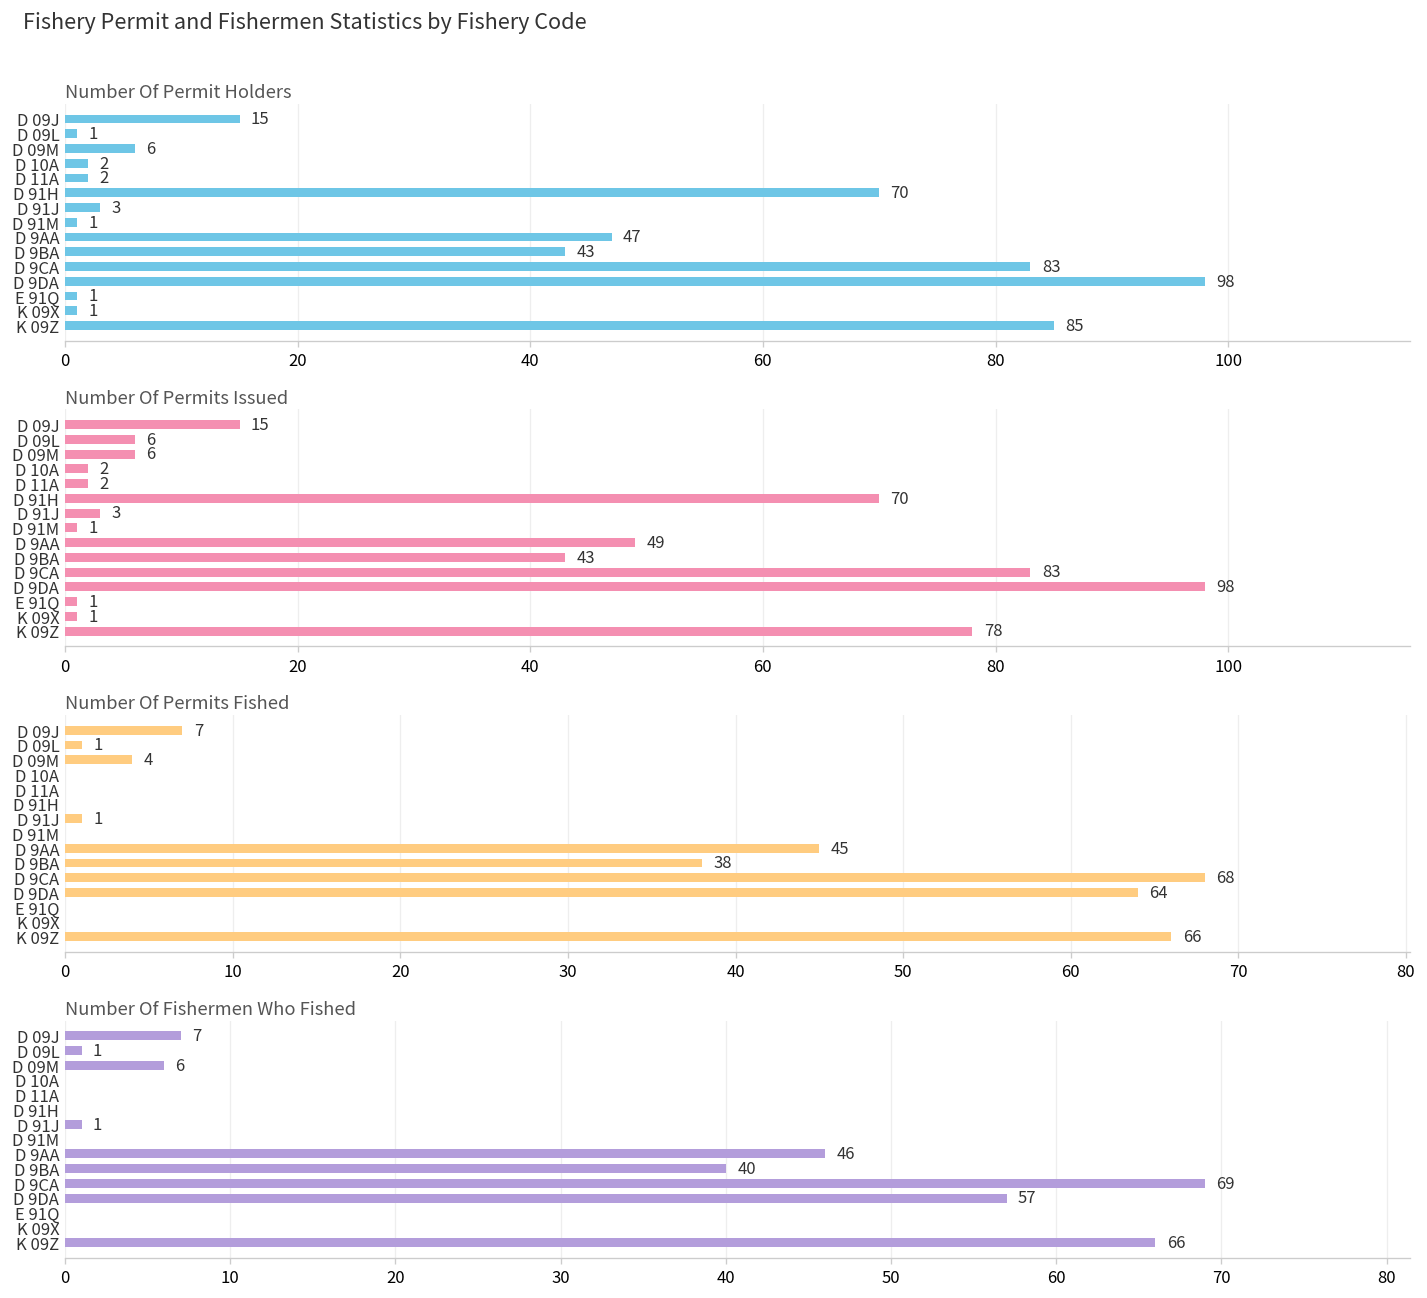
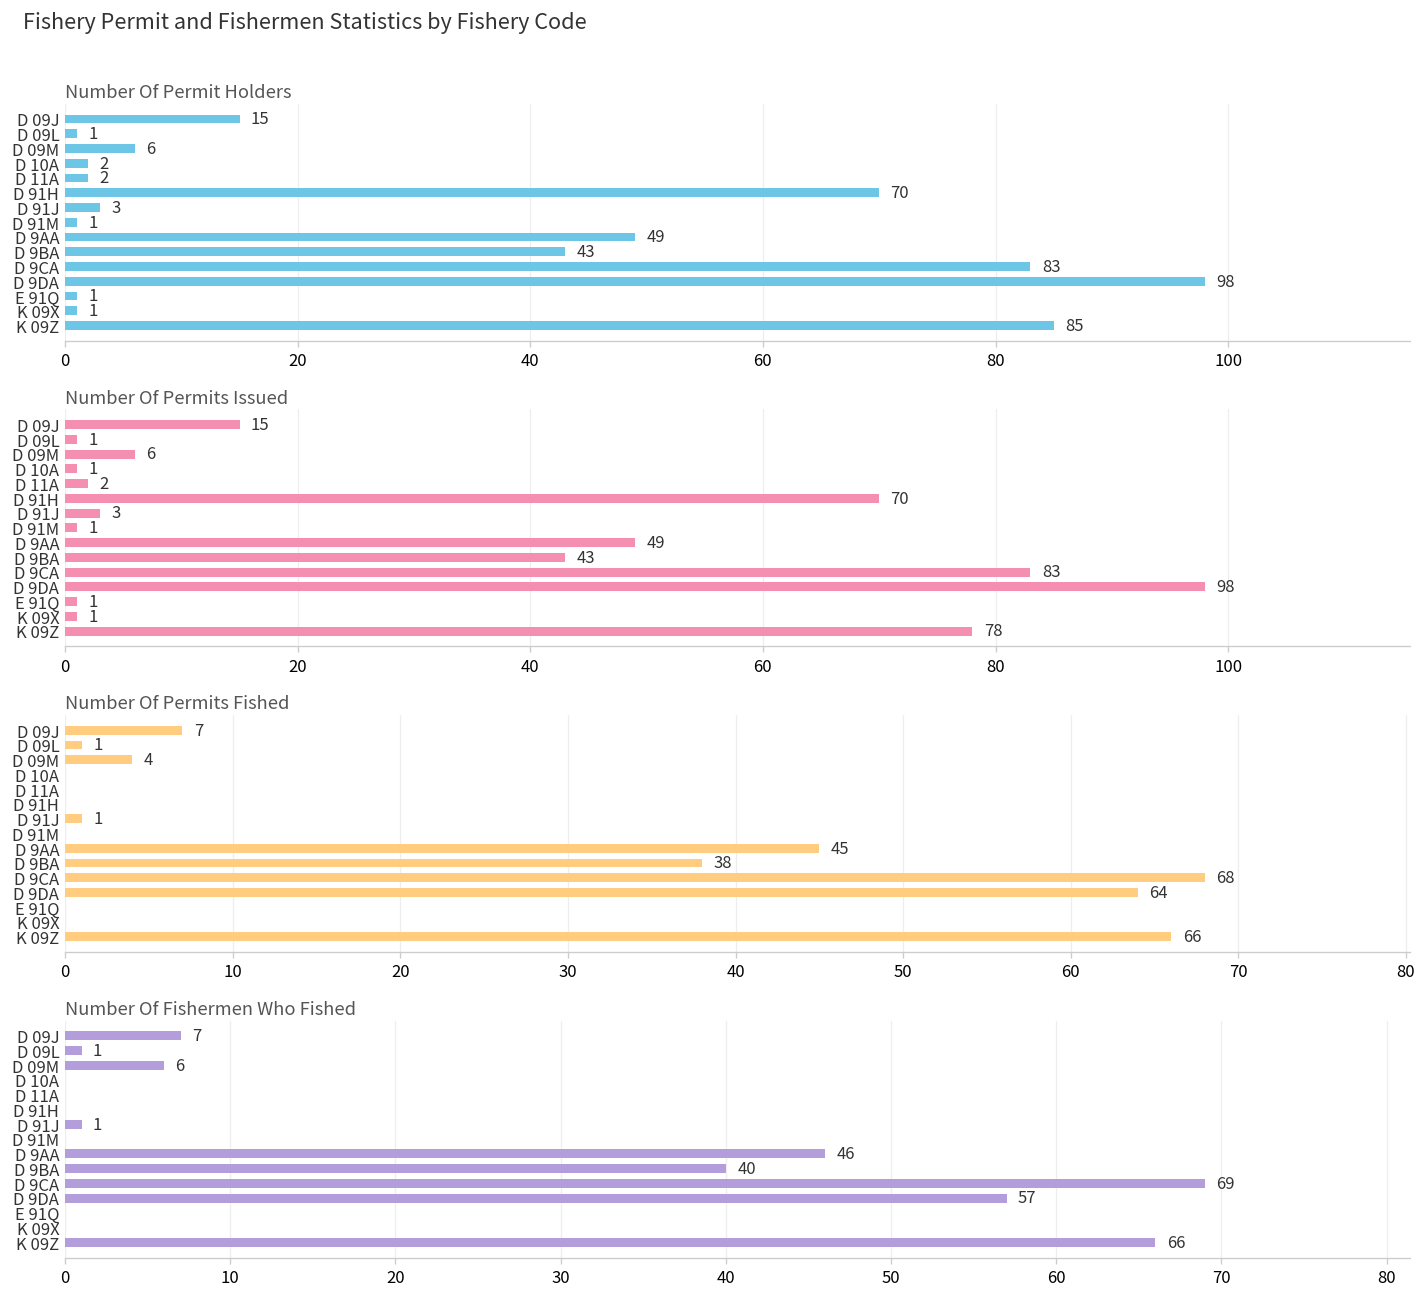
Number Of Permit Holders, D 9AA: 47 -> 49
Number Of Permits Issued, D 09L: 6 -> 1
Number Of Permits Issued, D 10A: 2 -> 1
